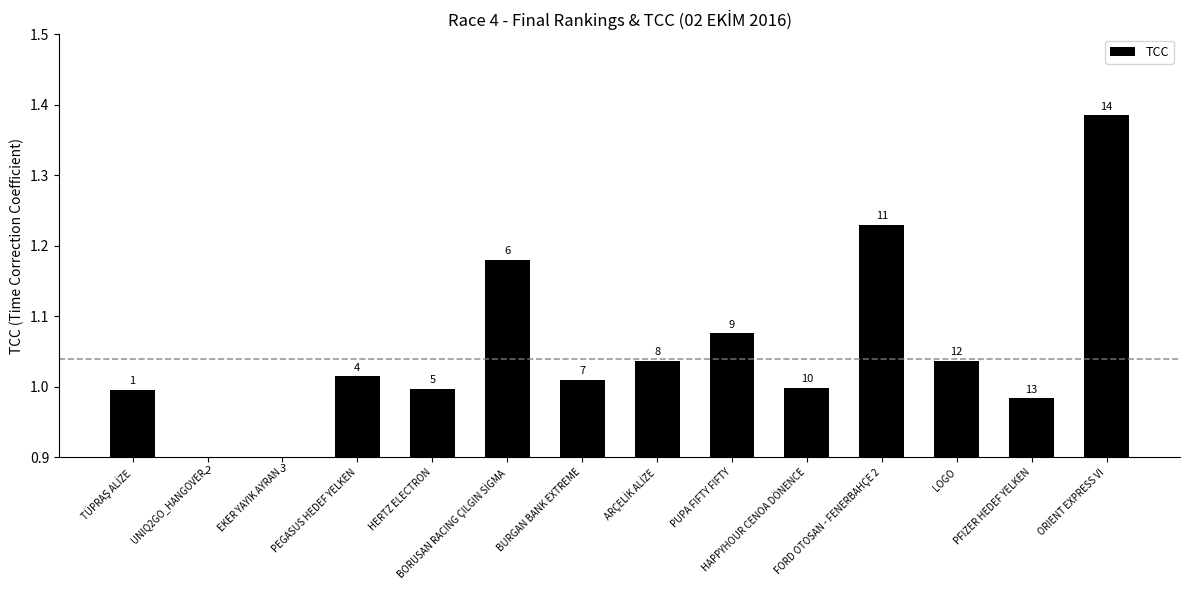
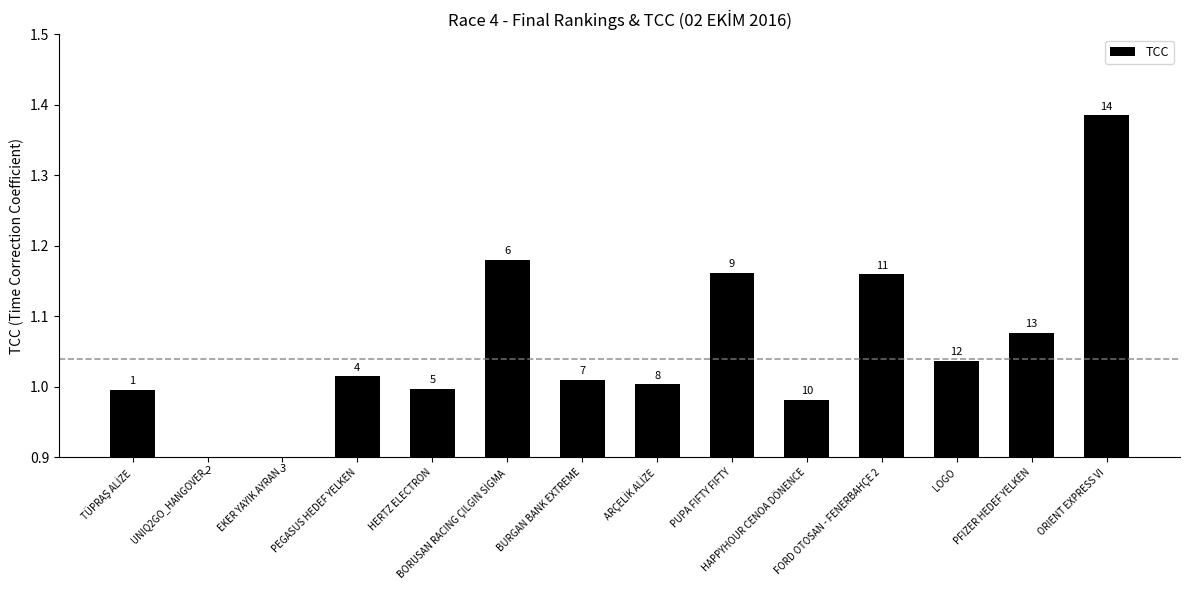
ARÇELİK ALİZE: 1.04 -> 1.00
PUPA FIFTY FIFTY: 1.08 -> 1.16
HAPPYHOUR CENOA DÖNENCE: 1.00 -> 0.98
FORD OTOSAN - FENERBAHÇE 2: 1.23 -> 1.16
PFIZER HEDEF YELKEN: 0.98 -> 1.08
